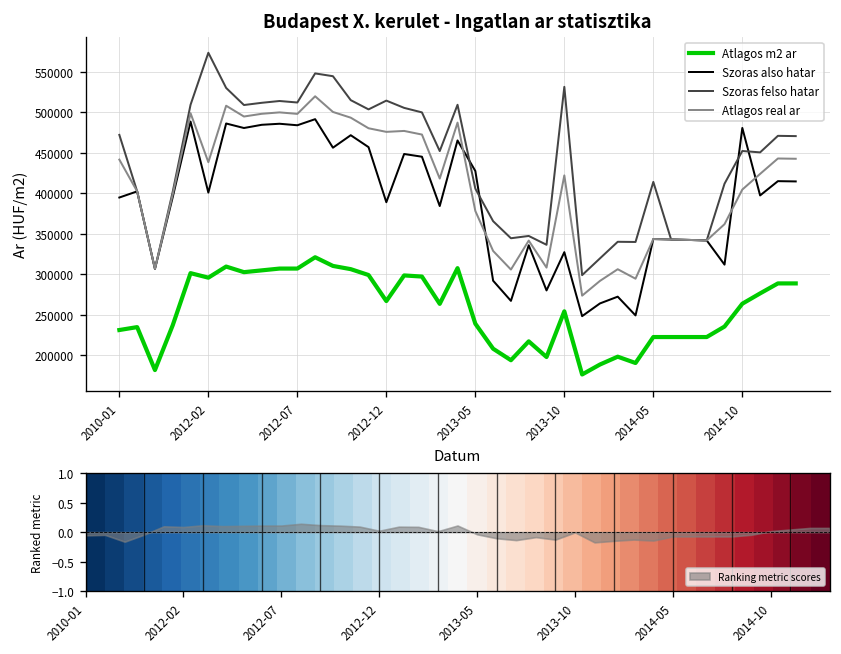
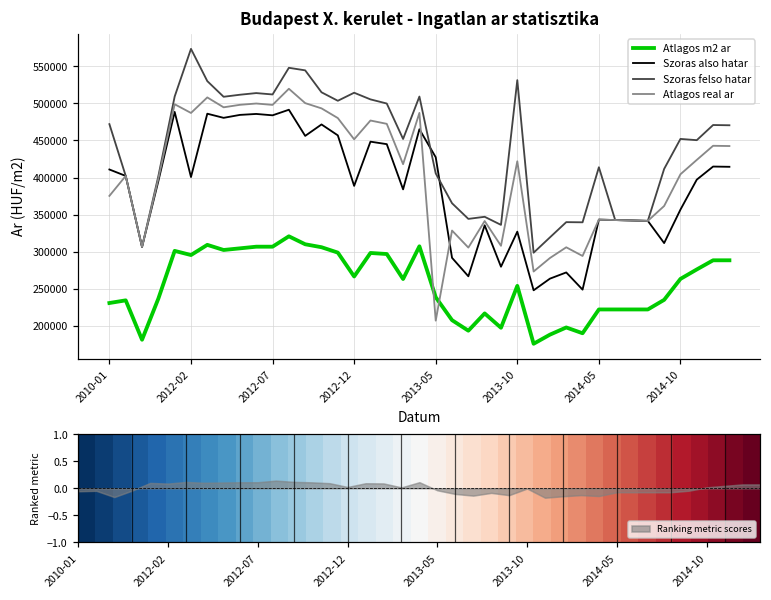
Budapest X. kerulet - Ingatlan ar statisztika, Szoras also hatar, 2010-01: 390000 -> 410000
Budapest X. kerulet - Ingatlan ar statisztika, Atlagos real ar, 2010-01: 440000 -> 380000
Budapest X. kerulet - Ingatlan ar statisztika, Atlagos real ar, 2012-02: 440000 -> 490000
Budapest X. kerulet - Ingatlan ar statisztika, Atlagos real ar, 2012-12: 480000 -> 450000
Budapest X. kerulet - Ingatlan ar statisztika, Atlagos real ar, 2013-05: 380000 -> 210000
Budapest X. kerulet - Ingatlan ar statisztika, Szoras also hatar, 2014-10: 480000 -> 360000
